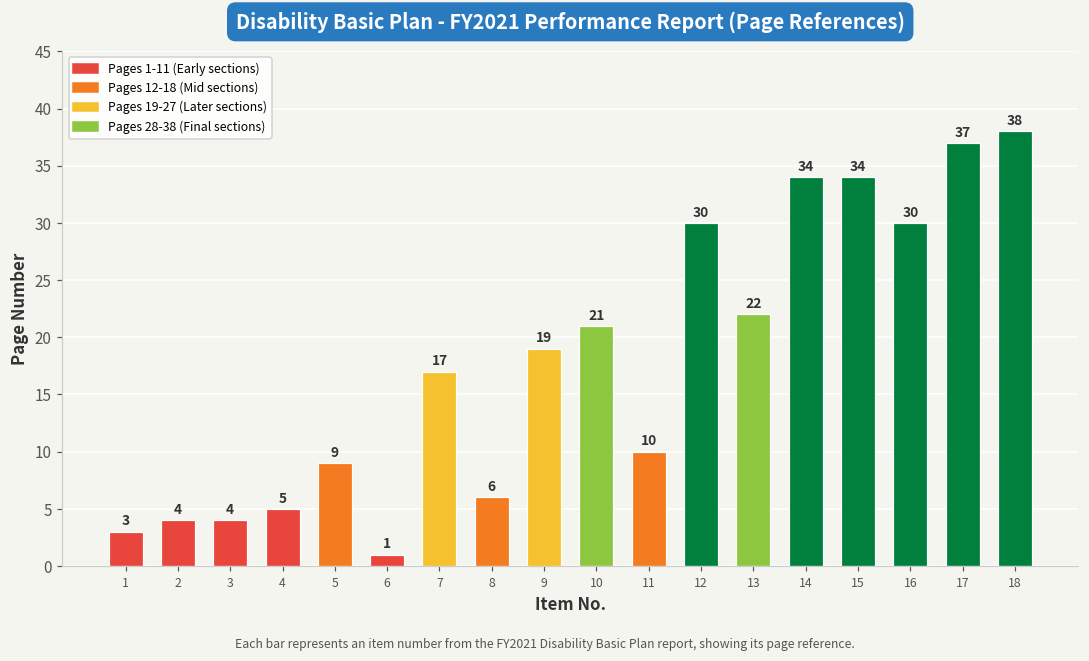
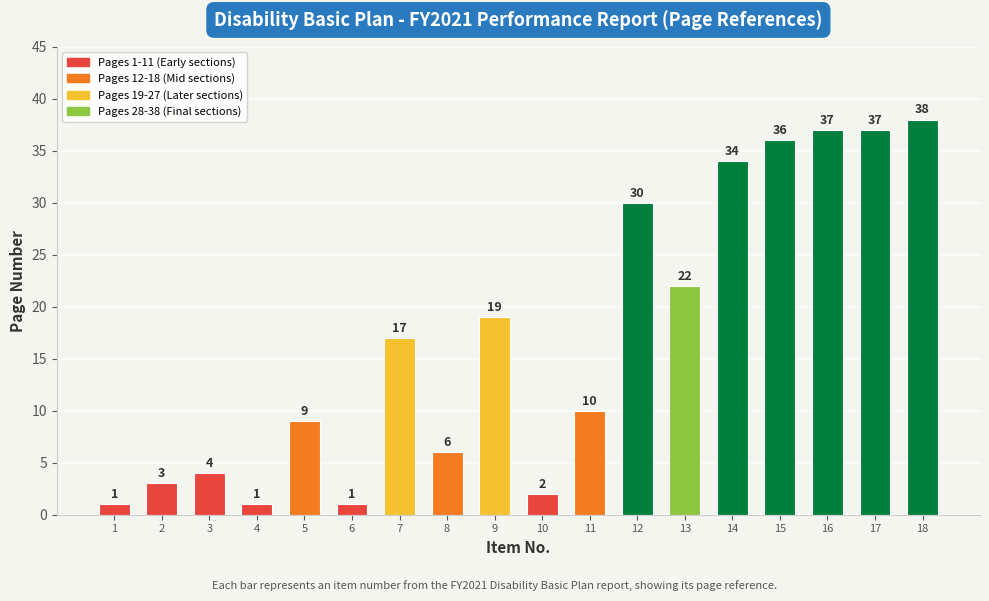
1: 3 -> 1
2: 4 -> 3
4: 5 -> 1
10: 21 -> 2
15: 34 -> 36
16: 30 -> 37
